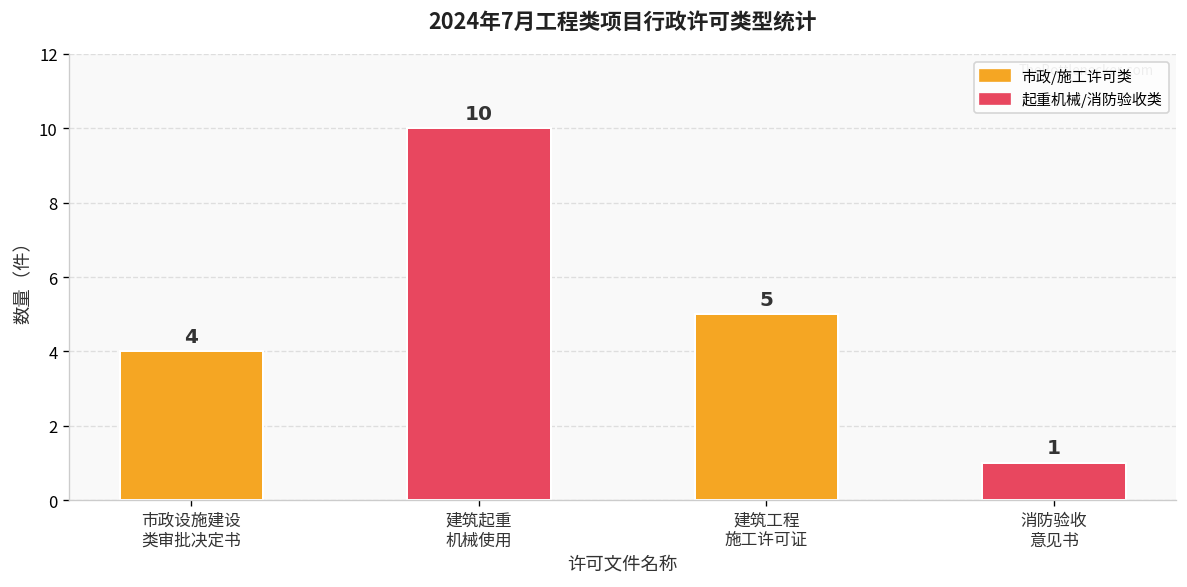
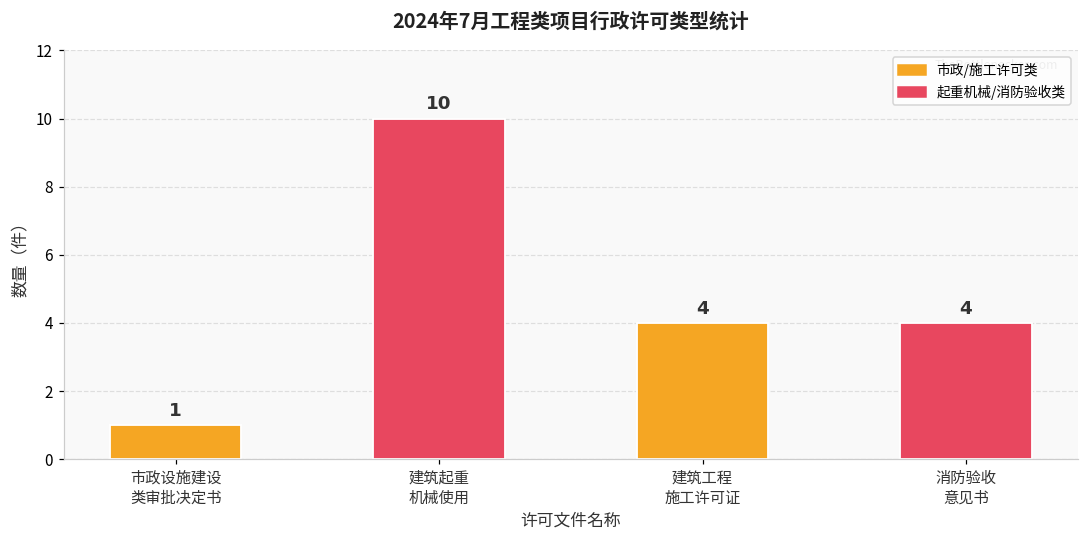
市政设施建设 类审批决定书: 4 -> 1
建筑工程 施工许可证: 5 -> 4
消防验收 意见书: 1 -> 4
